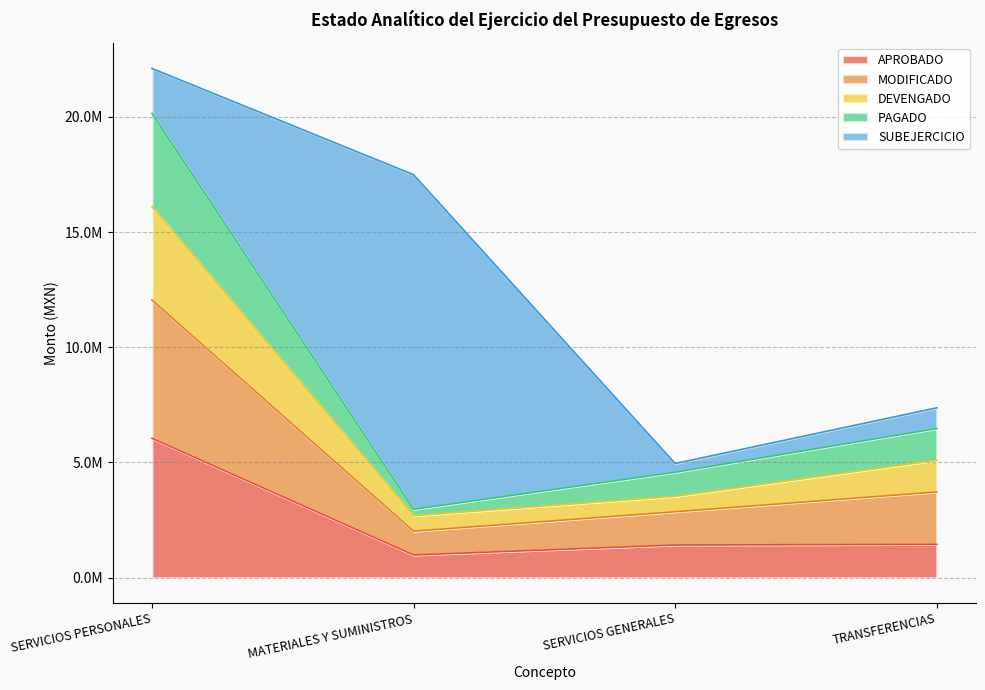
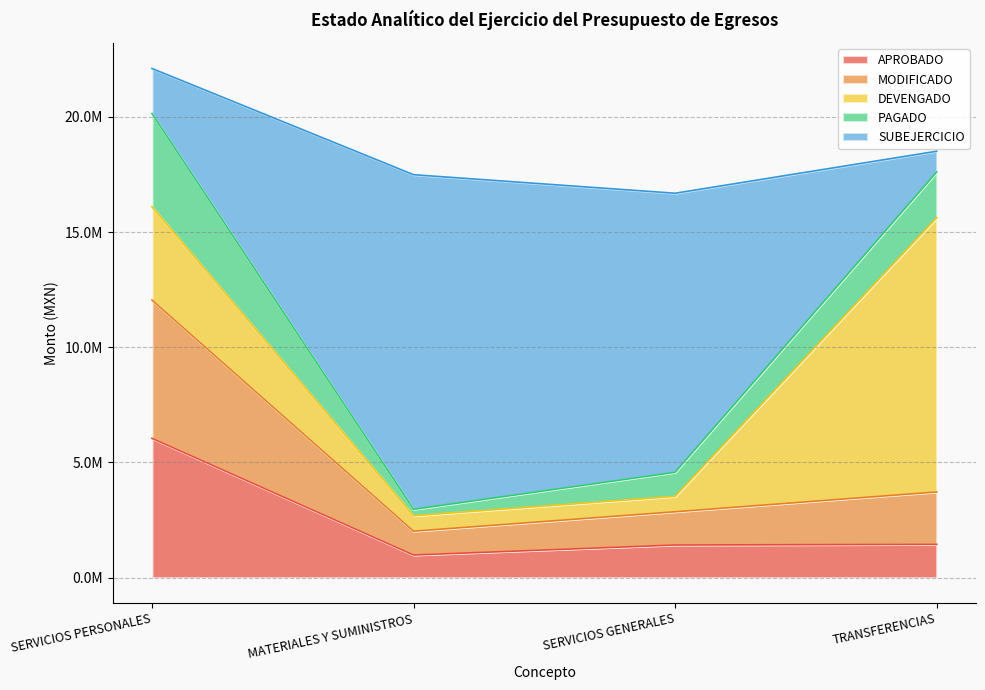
SUBEJERCICIO, SERVICIOS GENERALES: 400000 -> 12100000
DEVENGADO, TRANSFERENCIAS: 1400000 -> 11900000
PAGADO, TRANSFERENCIAS: 1400000 -> 2000000
